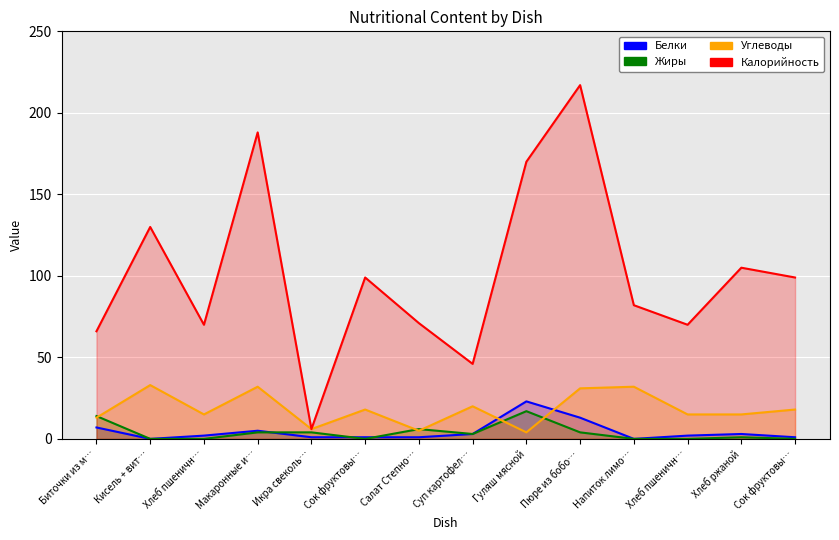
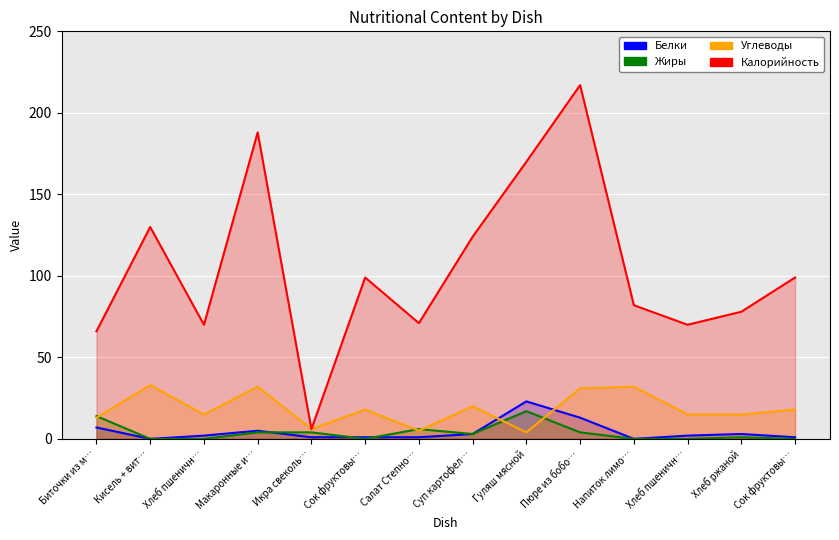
Калорийность, Суп картофел…: 46 -> 124
Калорийность, Хлеб ржаной: 105 -> 78
